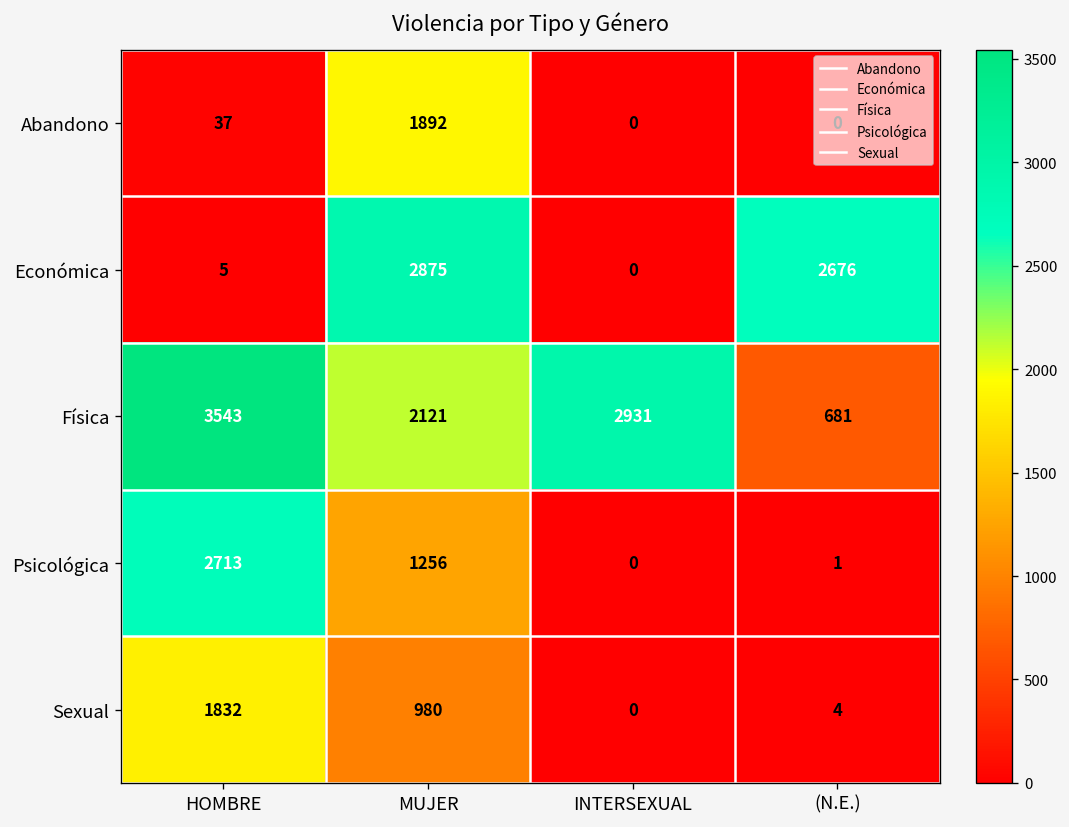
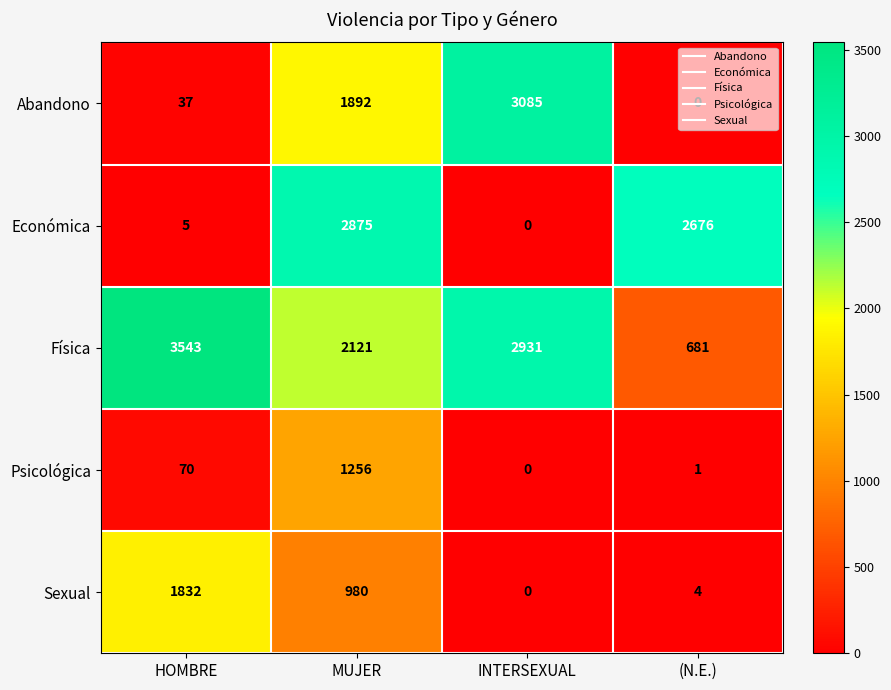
Abandono, INTERSEXUAL: 0 -> 3085
Psicológica, HOMBRE: 2713 -> 70
